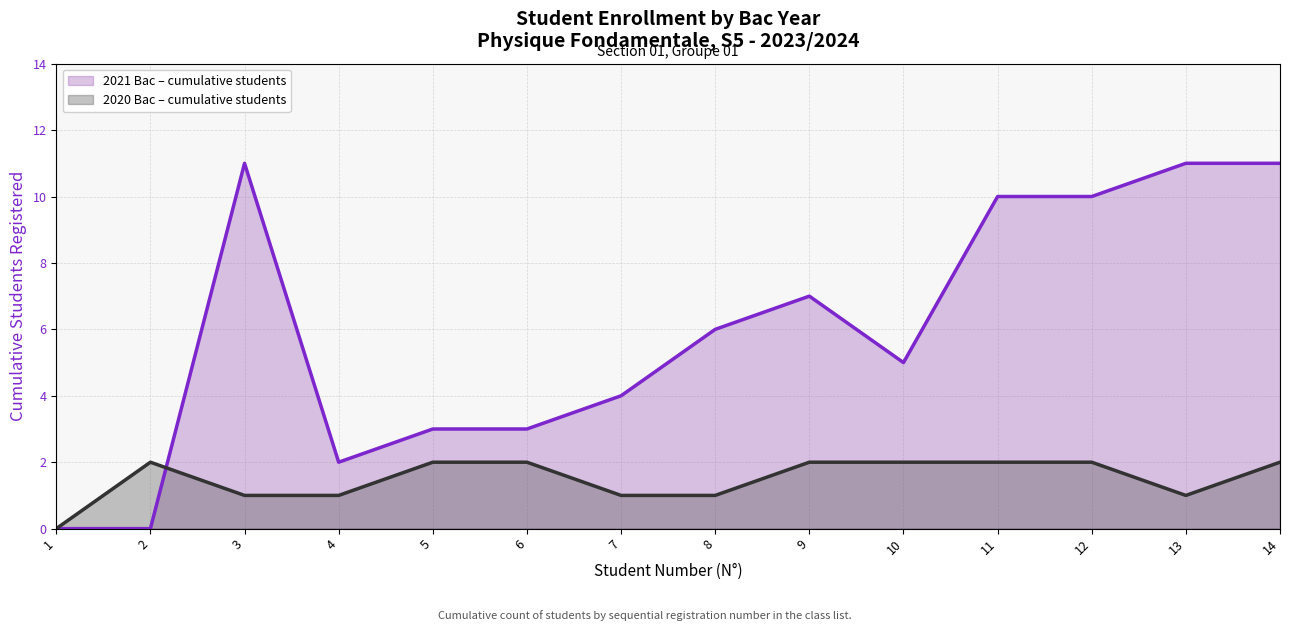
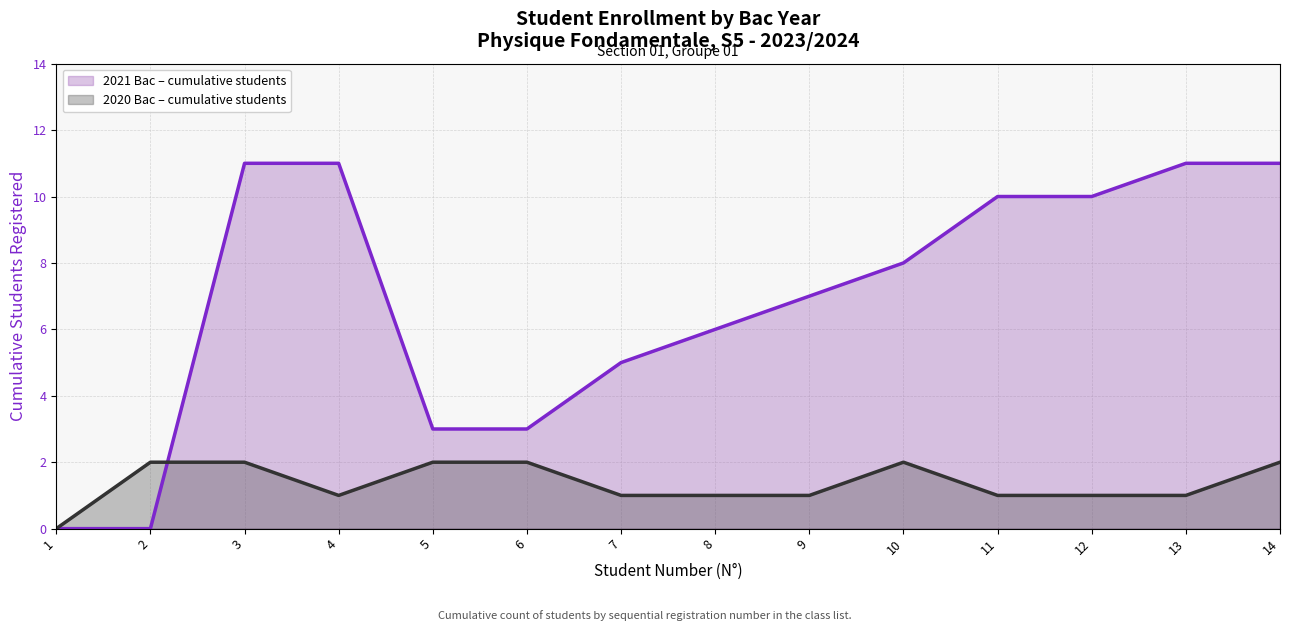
2020 Bac – cumulative students, 3: 1 -> 2
2021 Bac – cumulative students, 4: 2 -> 11
2021 Bac – cumulative students, 7: 4 -> 5
2020 Bac – cumulative students, 9: 2 -> 1
2021 Bac – cumulative students, 10: 5 -> 8
2020 Bac – cumulative students, 11: 2 -> 1
2020 Bac – cumulative students, 12: 2 -> 1
